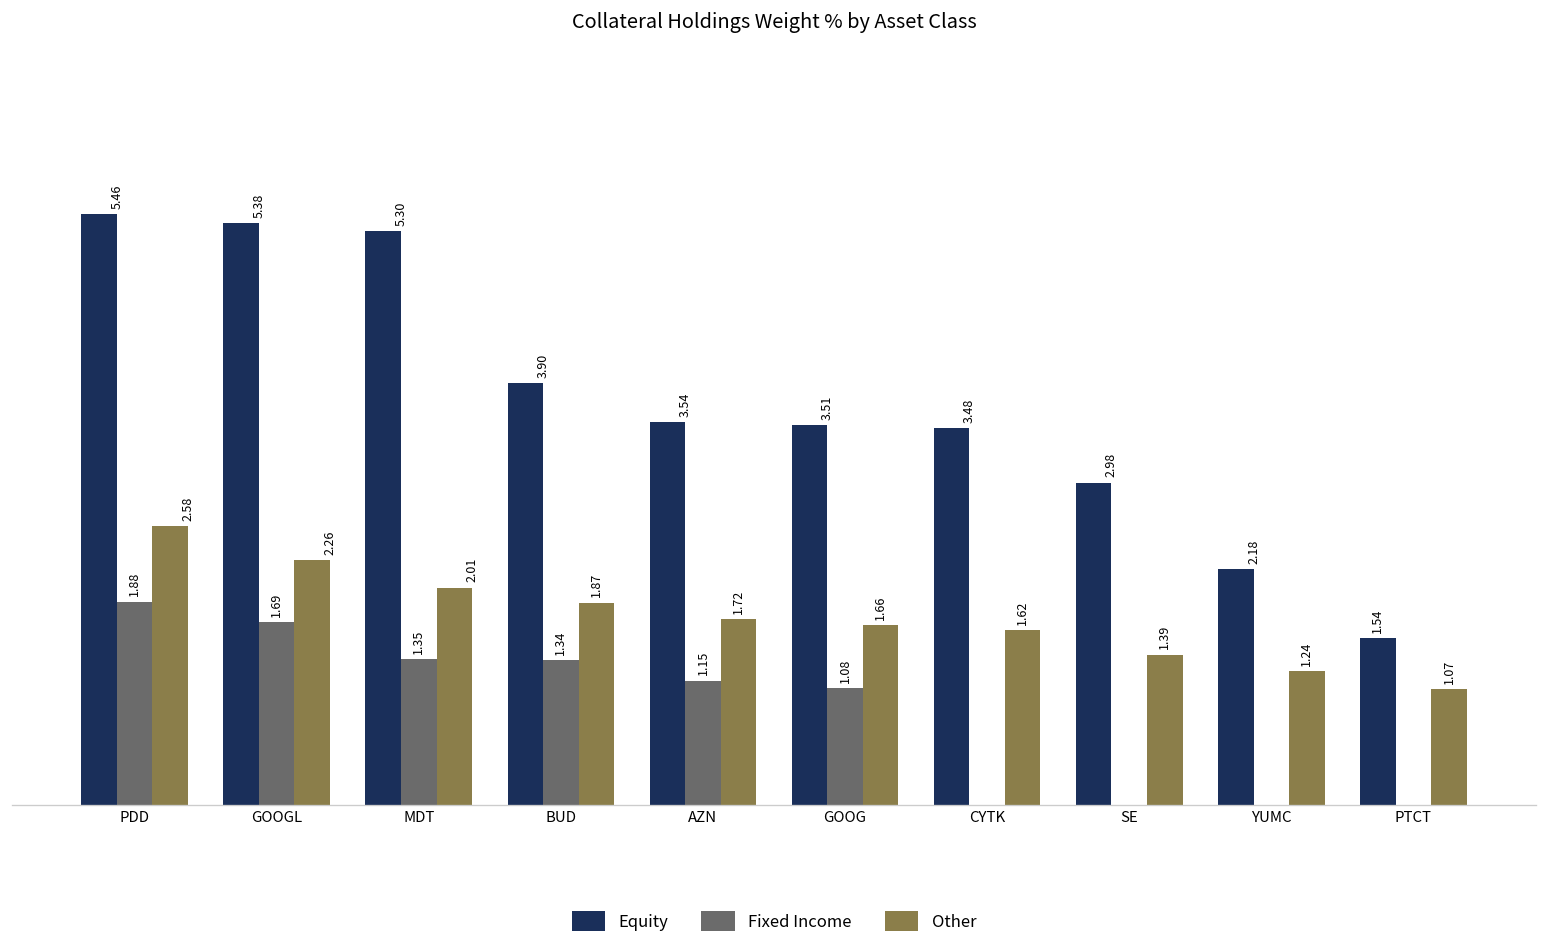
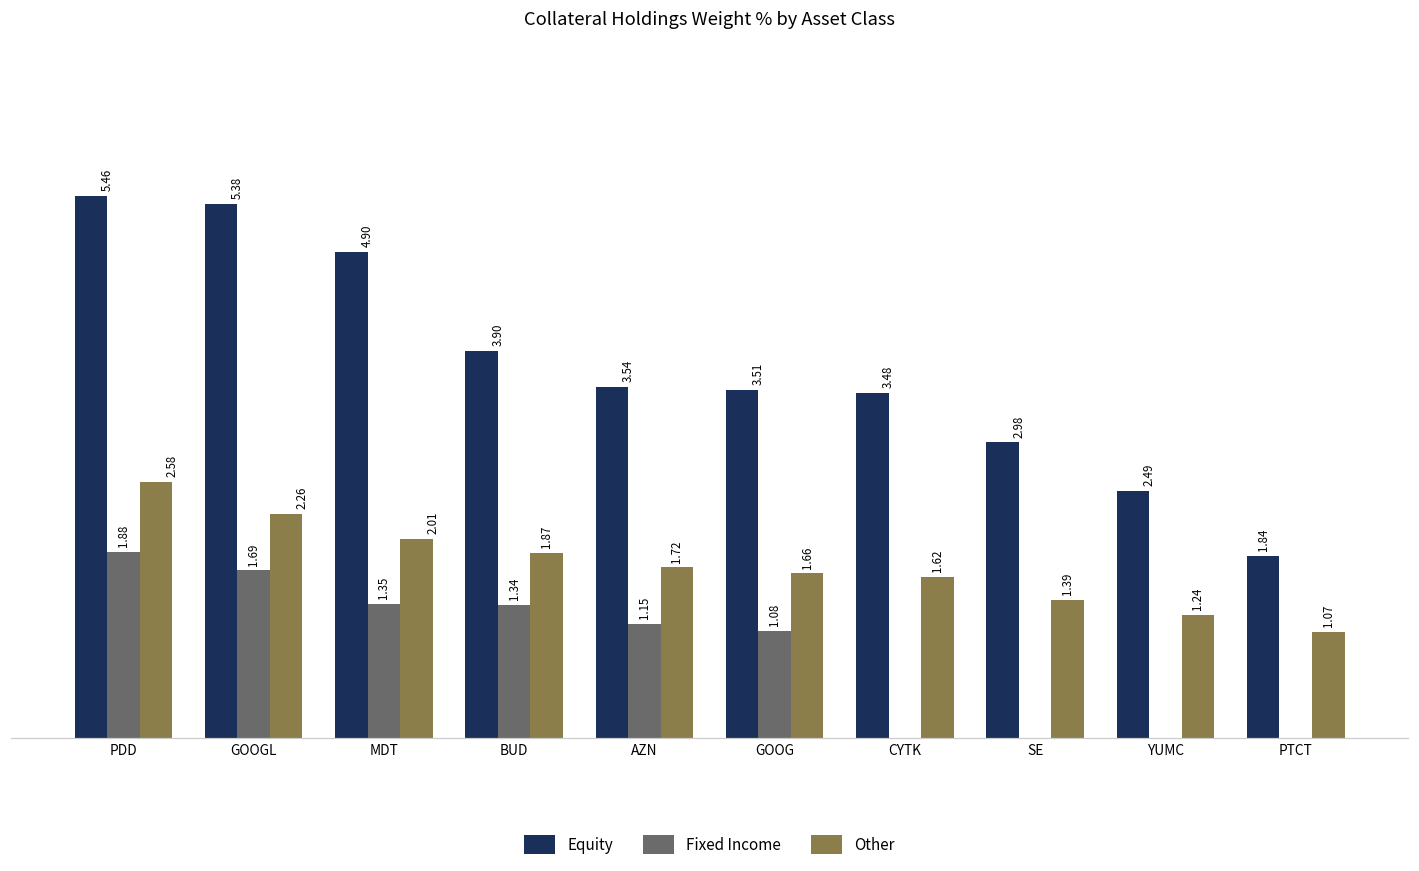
Equity, MDT: 5.30 -> 4.90
Equity, YUMC: 2.18 -> 2.49
Equity, PTCT: 1.54 -> 1.84
